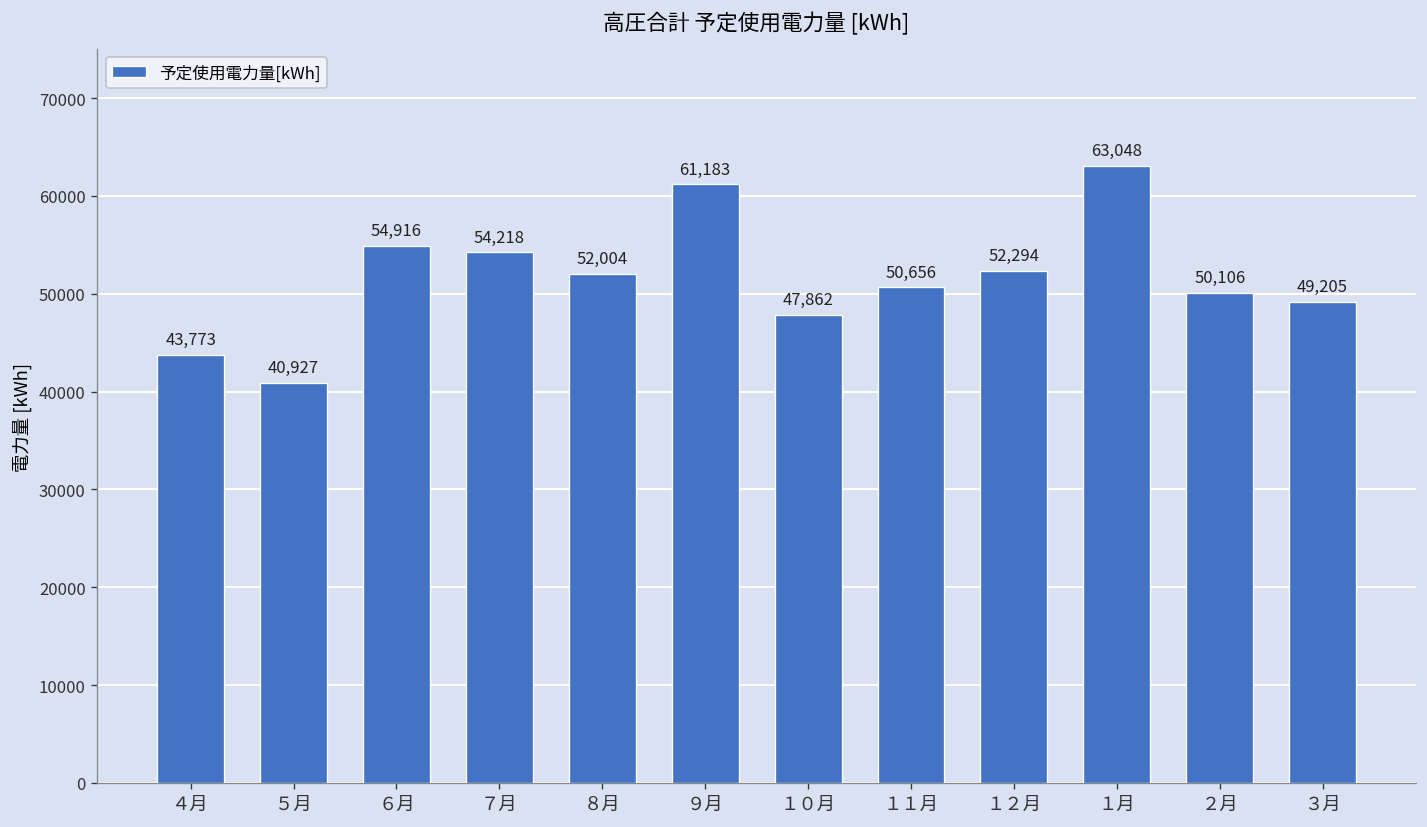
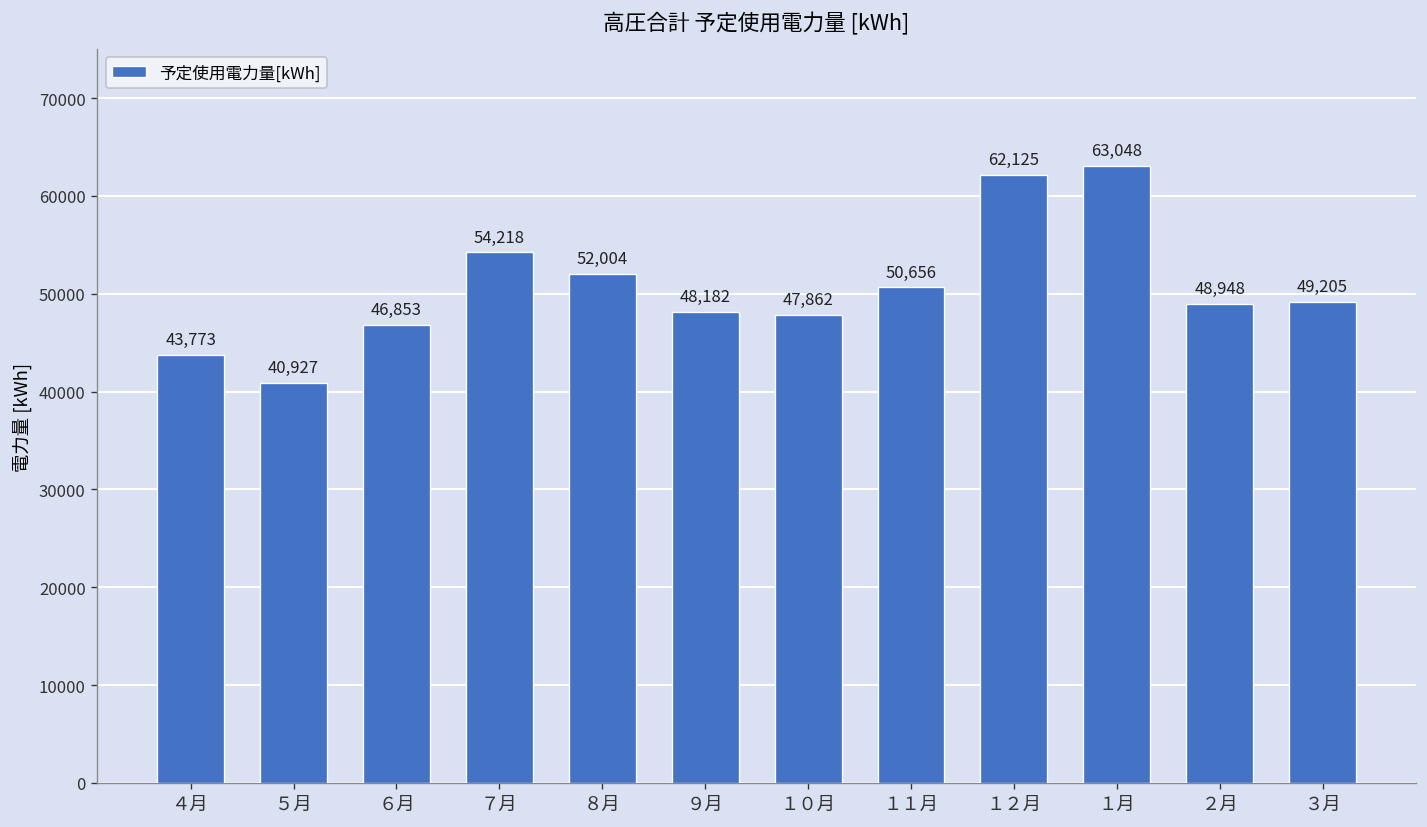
６月: 54,916 -> 46,853
９月: 61,183 -> 48,182
１２月: 52,294 -> 62,125
２月: 50,106 -> 48,948
